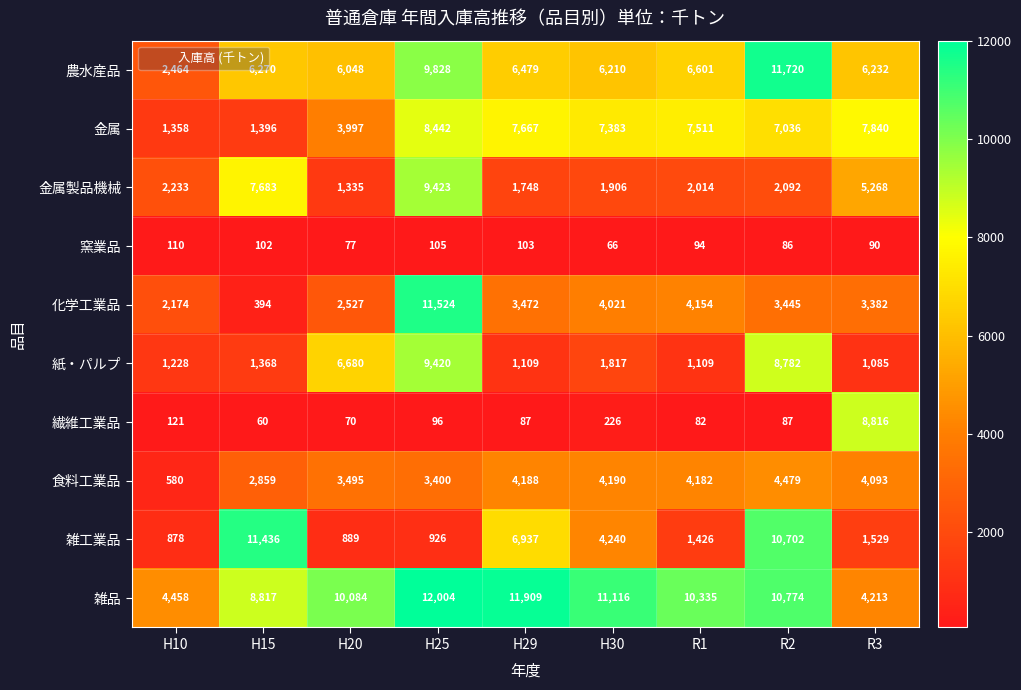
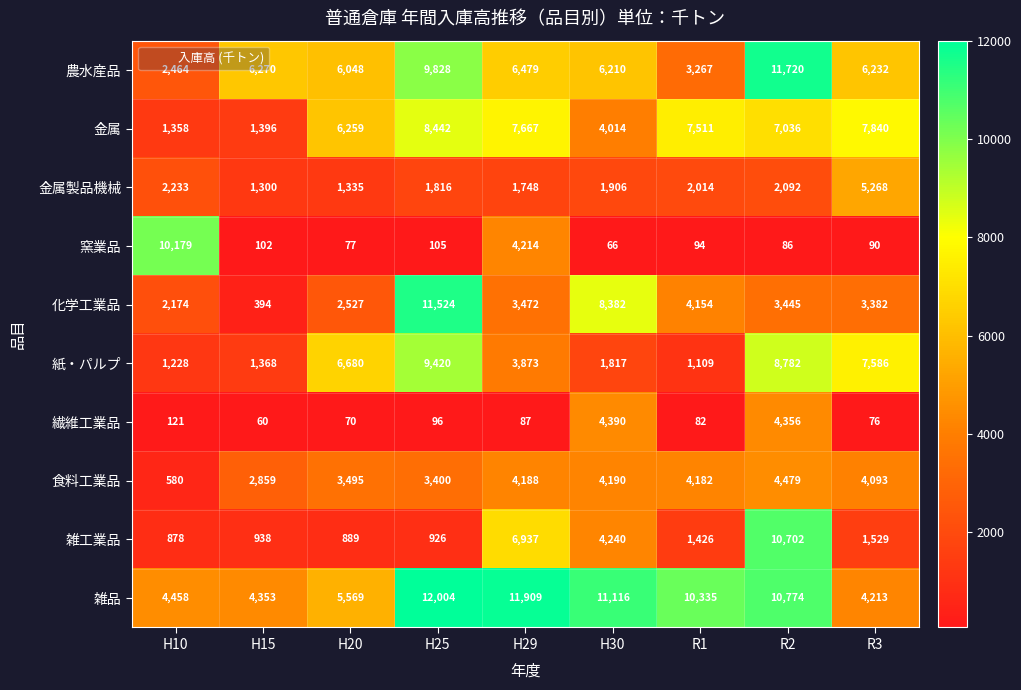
農水産品, R1: 6,601 -> 3,267
金属, H20: 3,997 -> 6,259
金属, H30: 7,383 -> 4,014
金属製品機械, H15: 7,683 -> 1,300
金属製品機械, H25: 9,423 -> 1,816
窯業品, H10: 110 -> 10,179
窯業品, H29: 103 -> 4,214
化学工業品, H30: 4,021 -> 8,382
紙・パルプ, H29: 1,109 -> 3,873
紙・パルプ, R3: 1,085 -> 7,586
繊維工業品, H30: 226 -> 4,390
繊維工業品, R2: 87 -> 4,356
繊維工業品, R3: 8,816 -> 76
雑工業品, H15: 11,436 -> 938
雑品, H15: 8,817 -> 4,353
雑品, H20: 10,084 -> 5,569
